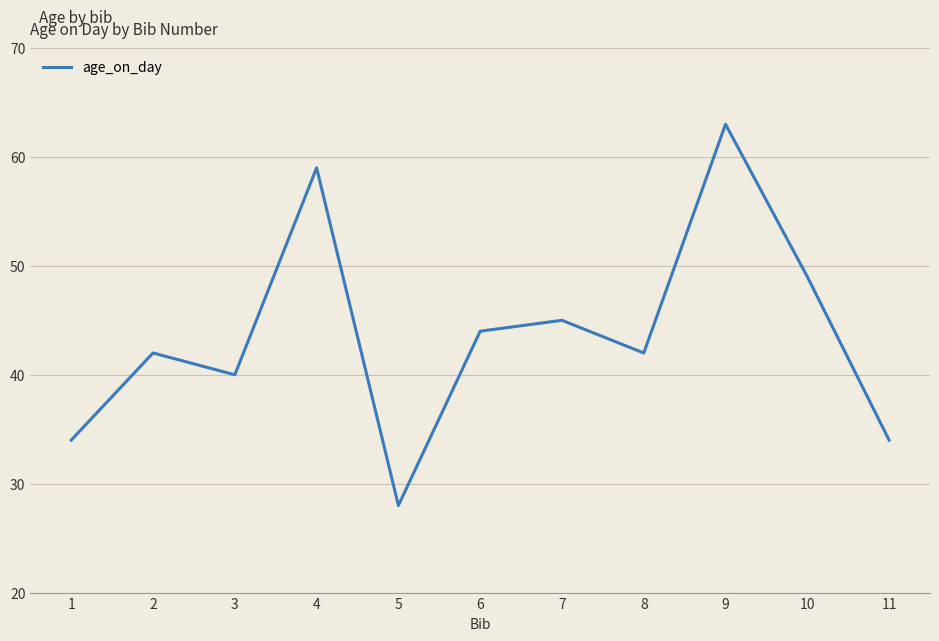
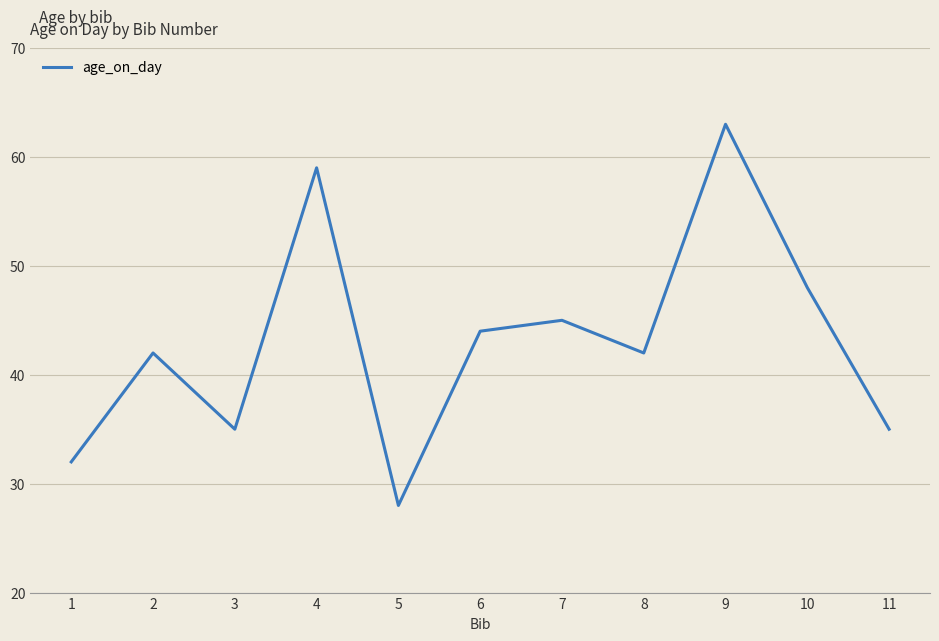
1: 34 -> 32
3: 40 -> 35
10: 49 -> 48
11: 34 -> 35
